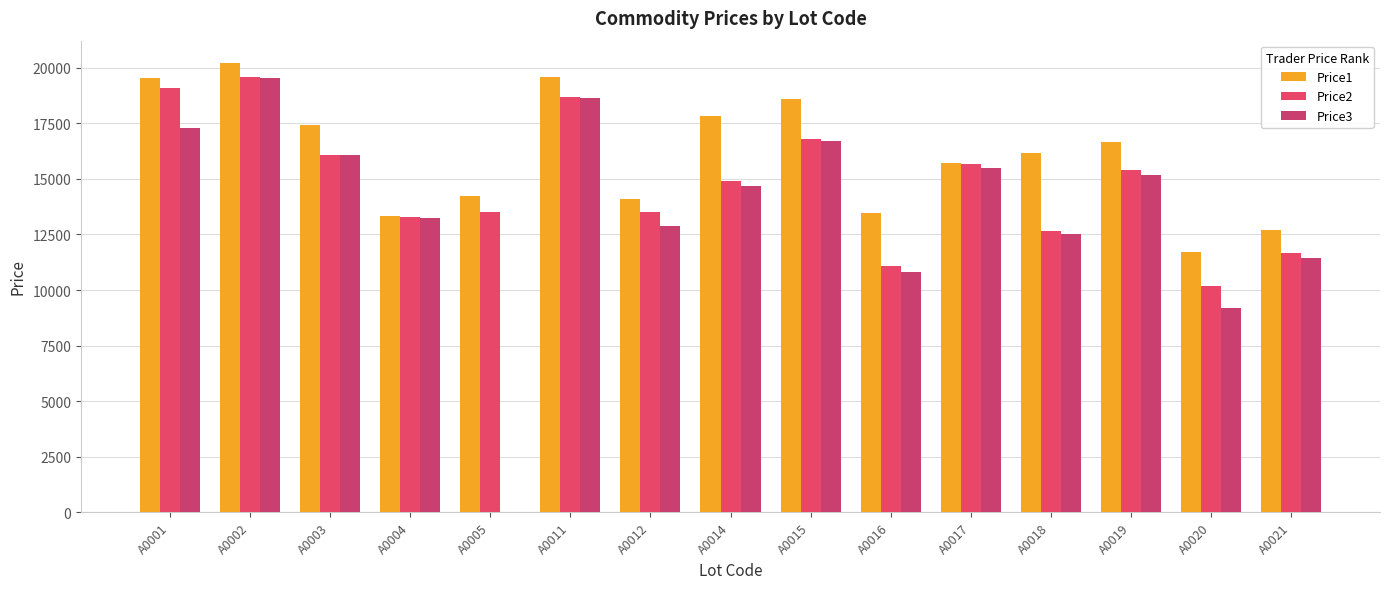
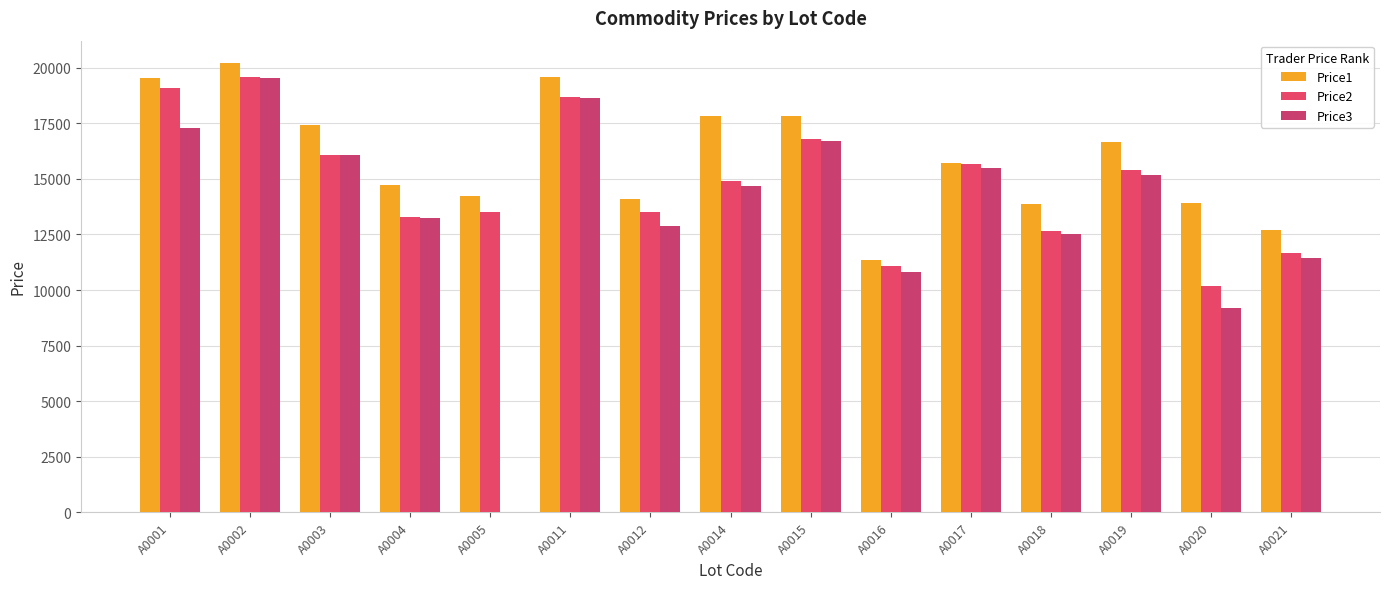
Price1, A0004: 13300 -> 14700
Price1, A0015: 18600 -> 17800
Price1, A0016: 13500 -> 11400
Price1, A0018: 16200 -> 13900
Price1, A0020: 11700 -> 13900
